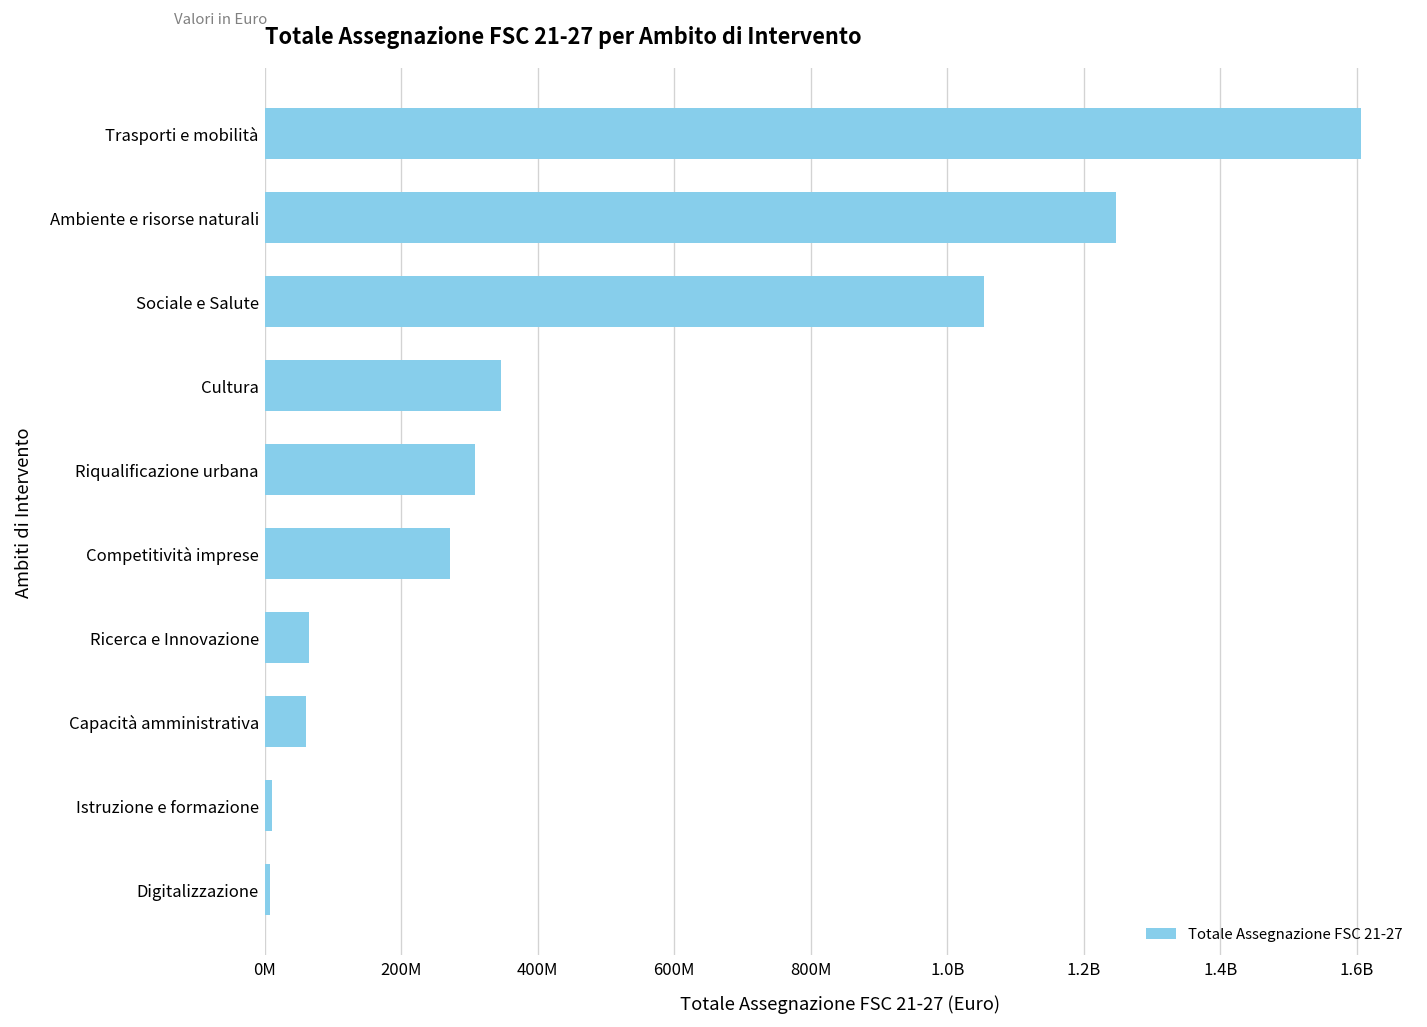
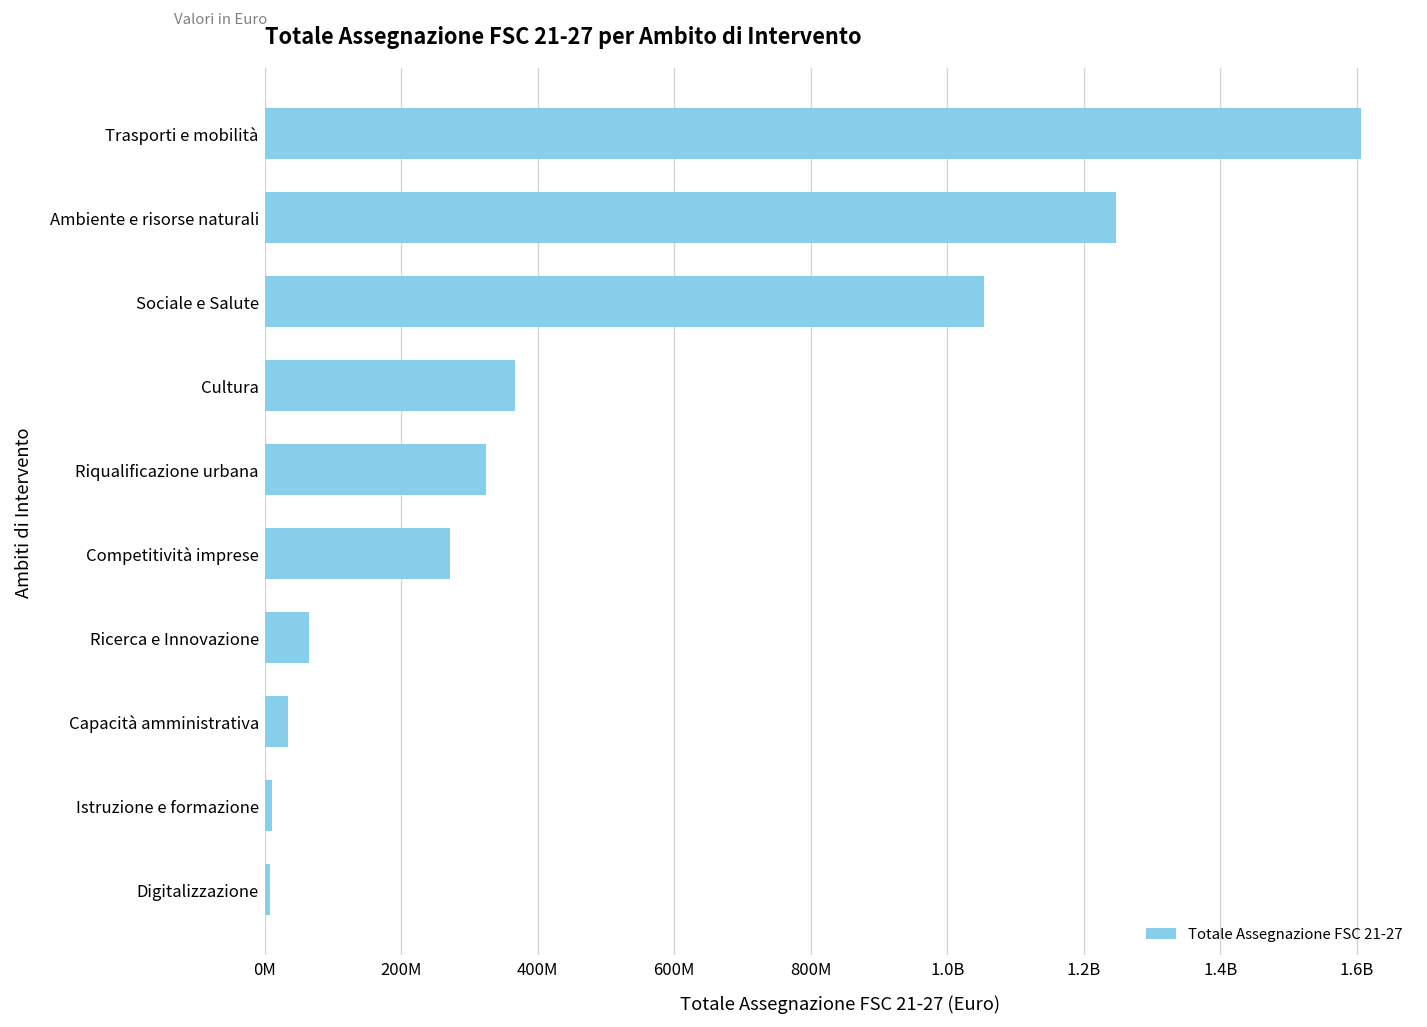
Cultura: 350000000 -> 370000000
Riqualificazione urbana: 310000000 -> 320000000
Capacità amministrativa: 60000000 -> 30000000
